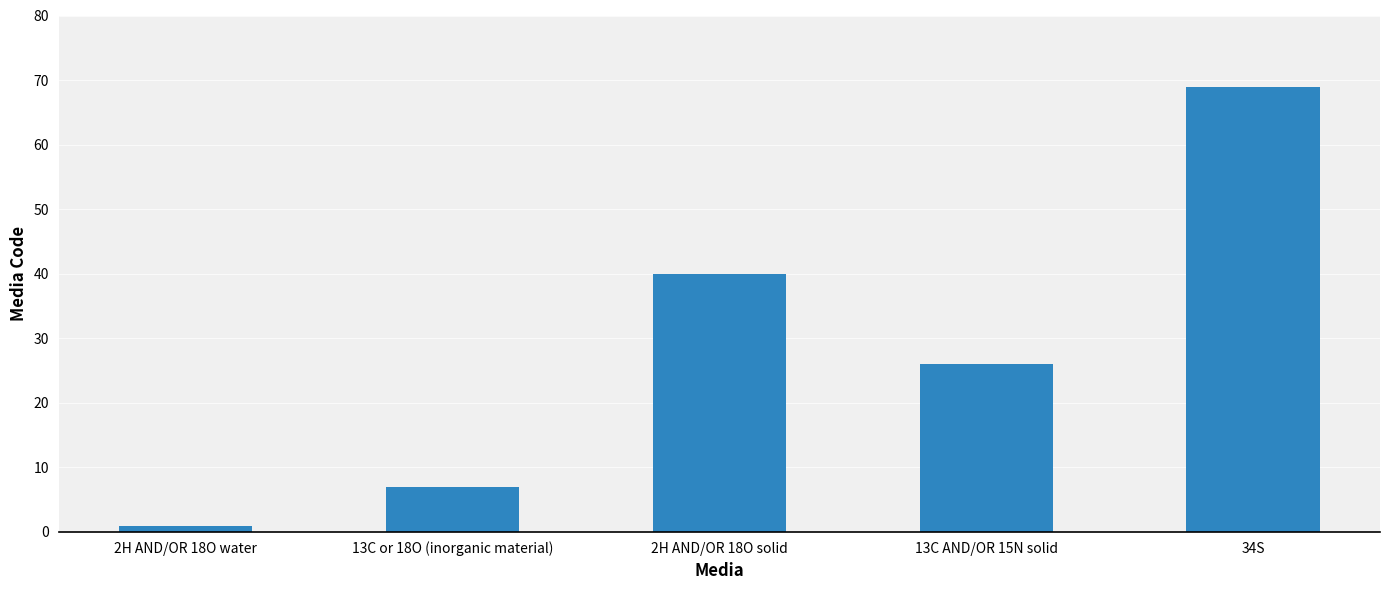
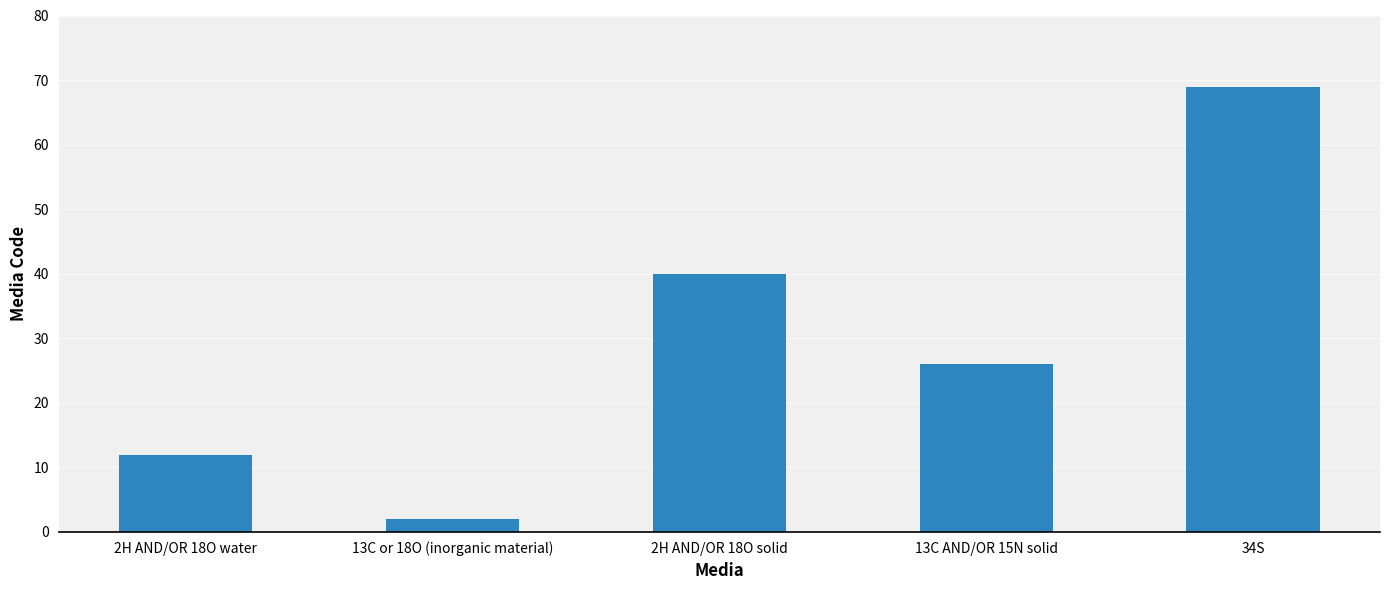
2H AND/OR 18O water: 1 -> 12
13C or 18O (inorganic material): 7 -> 2
